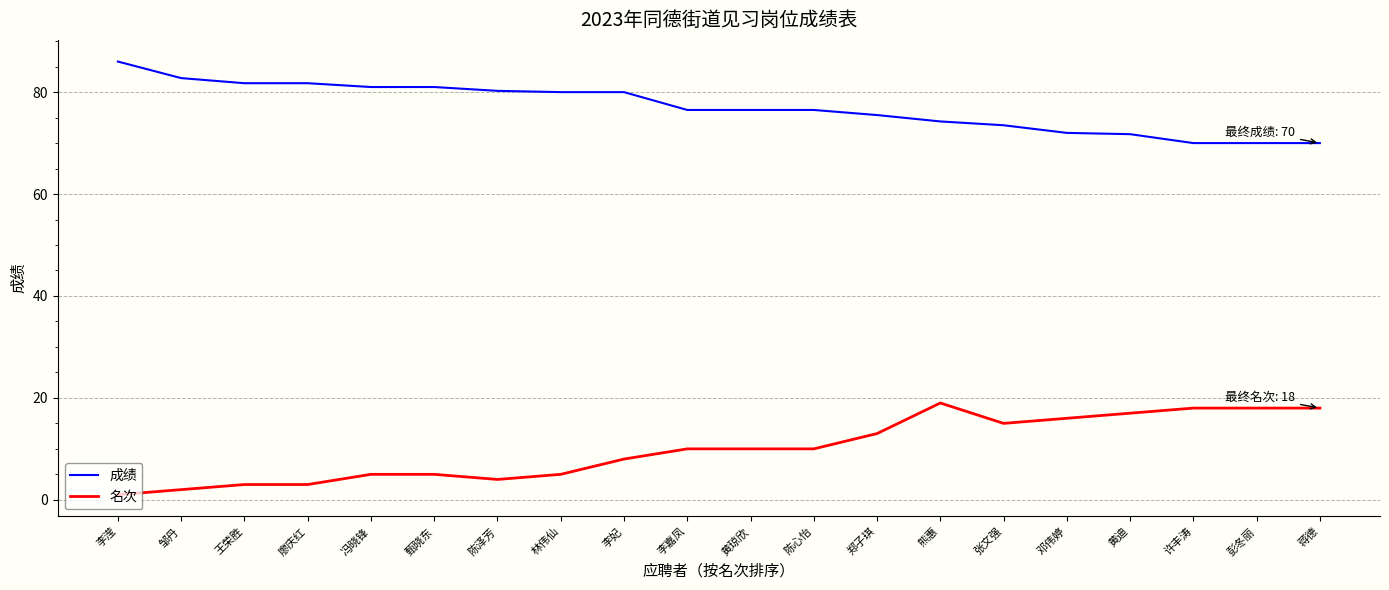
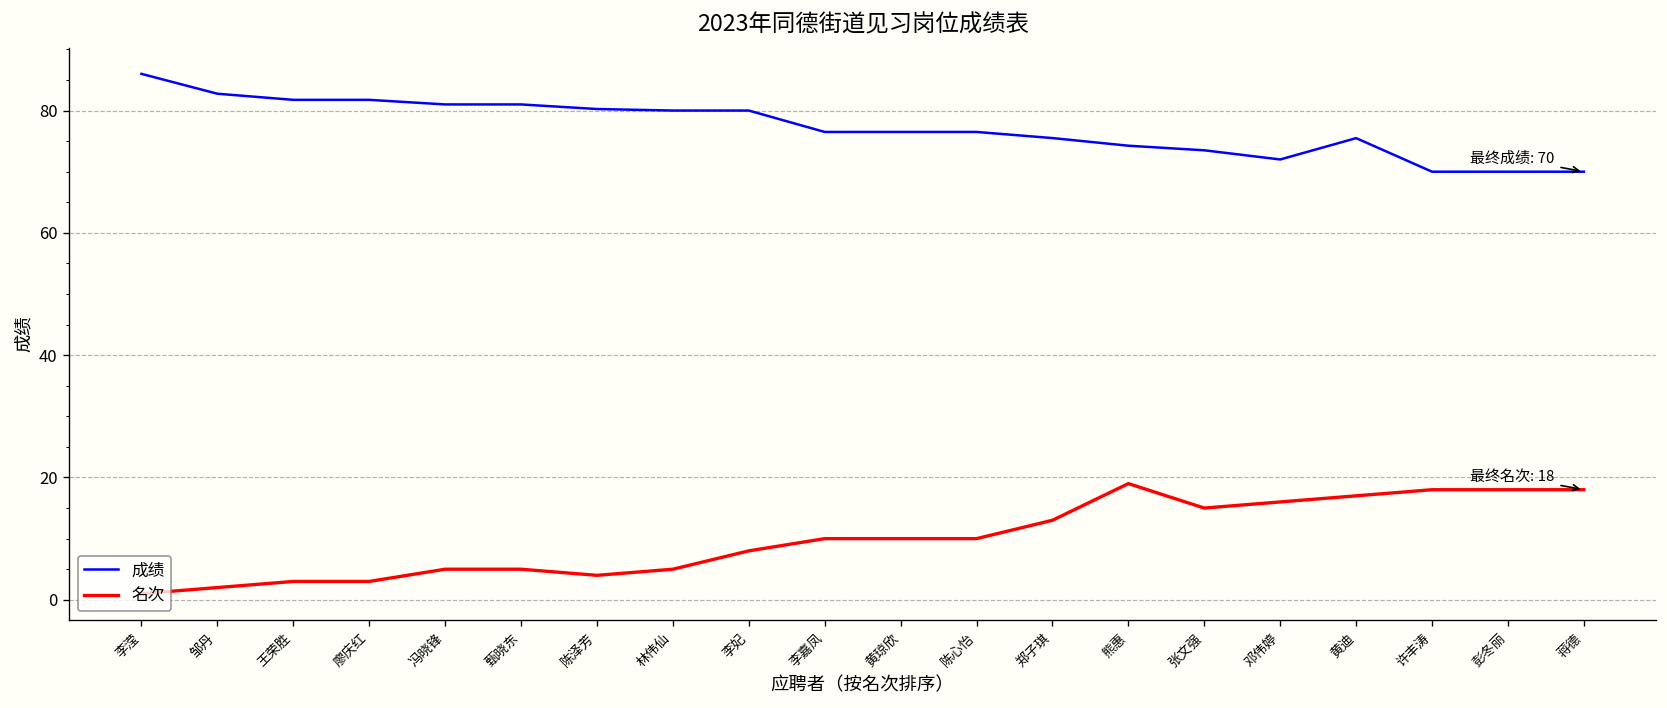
成绩, 黄迪: 72 -> 75
